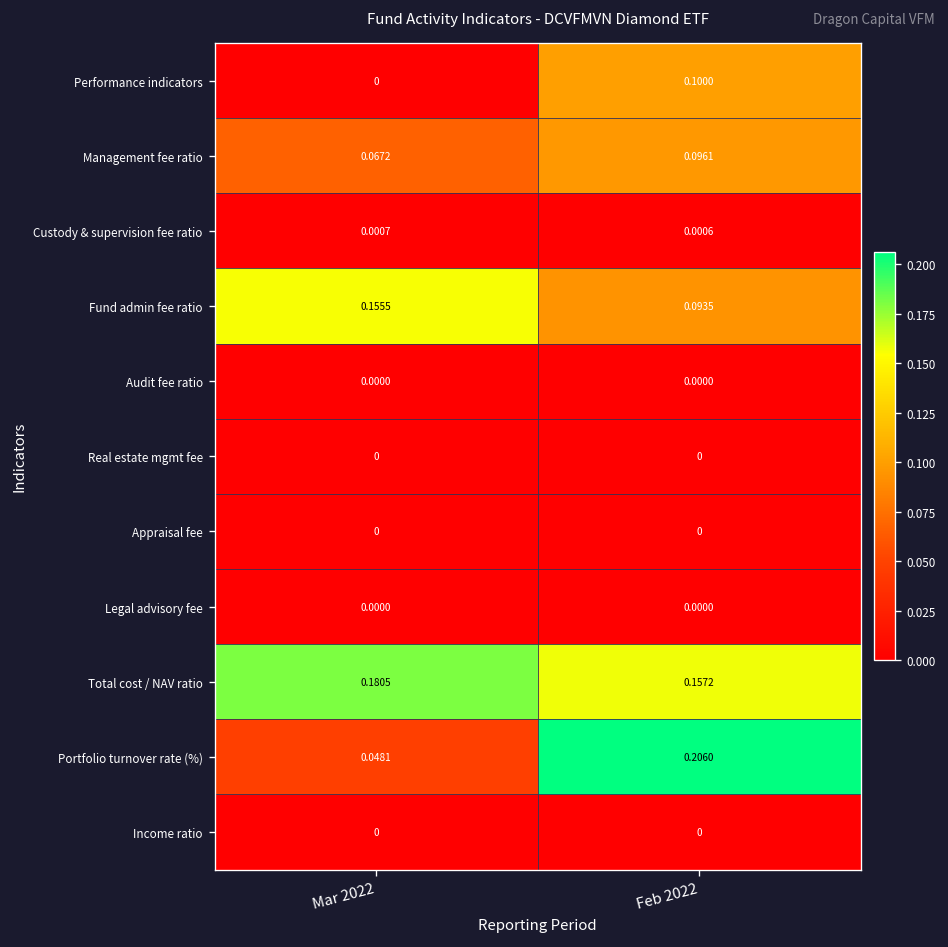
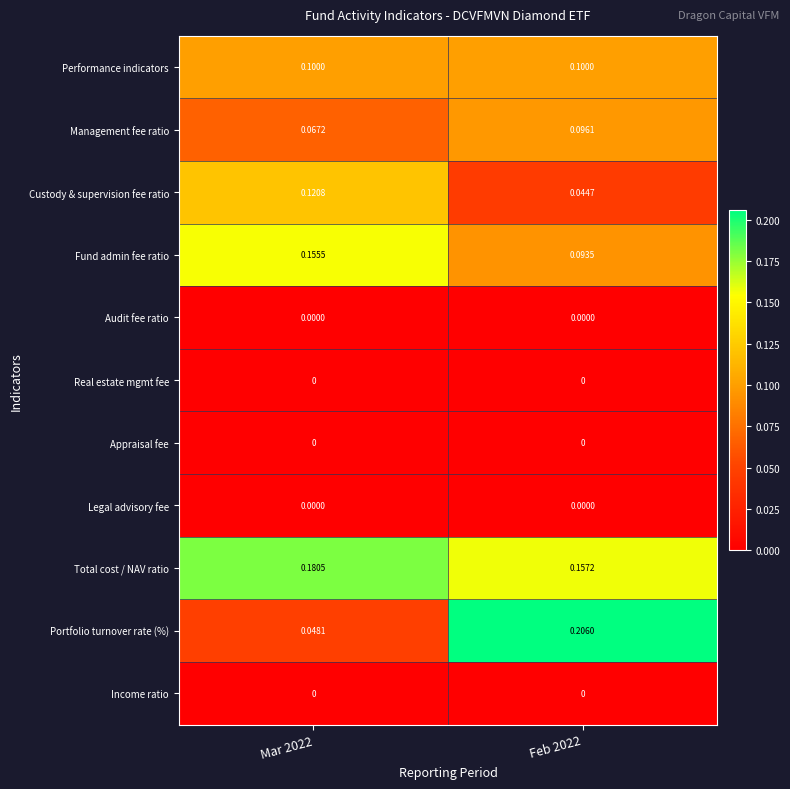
Performance indicators, Mar 2022: 0 -> 0.1000
Custody & supervision fee ratio, Mar 2022: 0.0007 -> 0.1208
Custody & supervision fee ratio, Feb 2022: 0.0006 -> 0.0447
